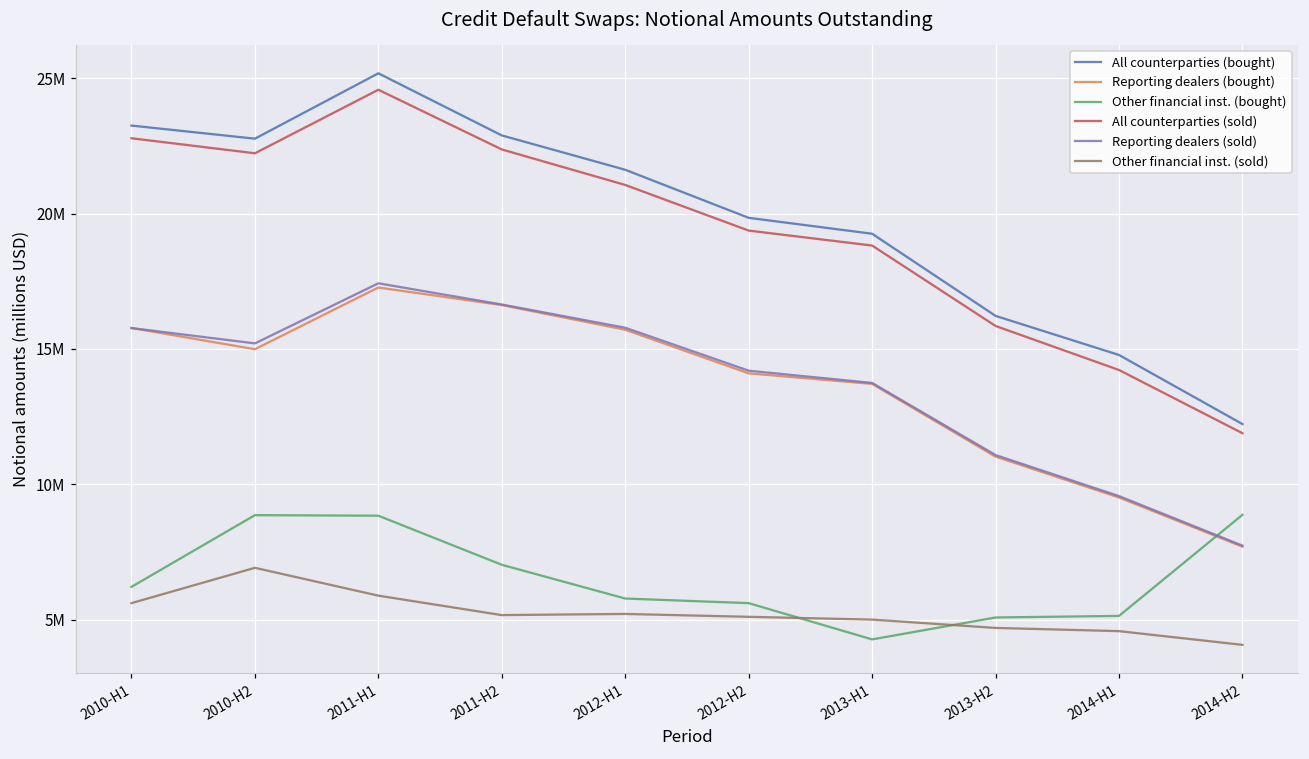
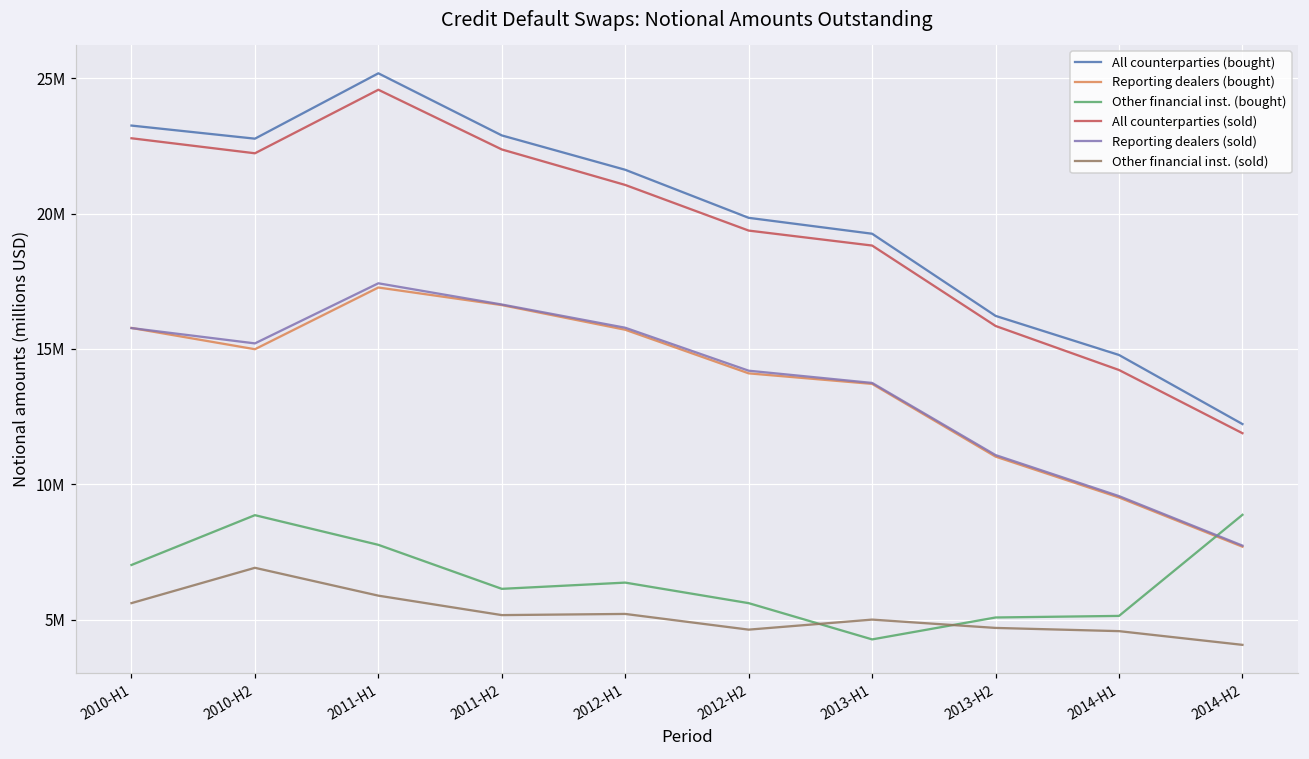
Other financial inst. (bought), 2010-H1: 6200000 -> 7000000
Other financial inst. (bought), 2011-H1: 8800000 -> 7800000
Other financial inst. (bought), 2011-H2: 7000000 -> 6100000
Other financial inst. (bought), 2012-H1: 5800000 -> 6400000
Other financial inst. (sold), 2012-H2: 5100000 -> 4600000
